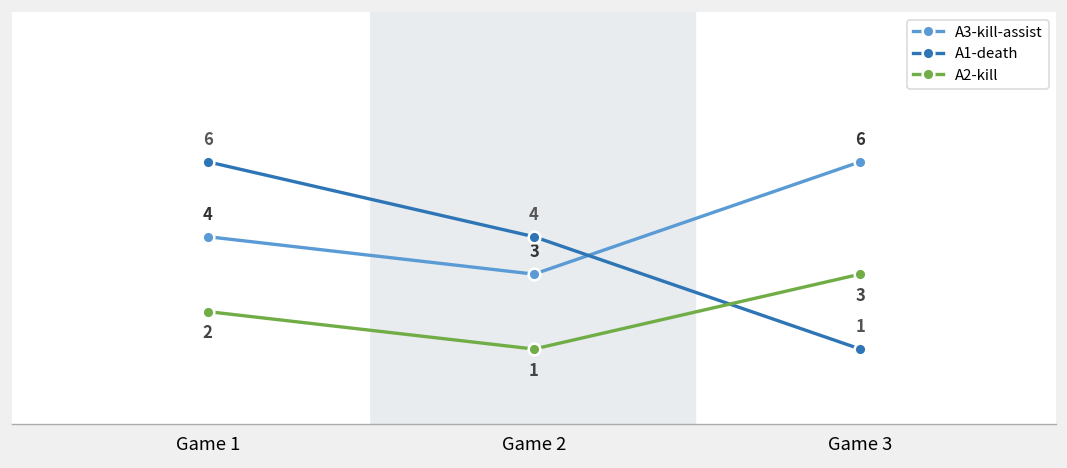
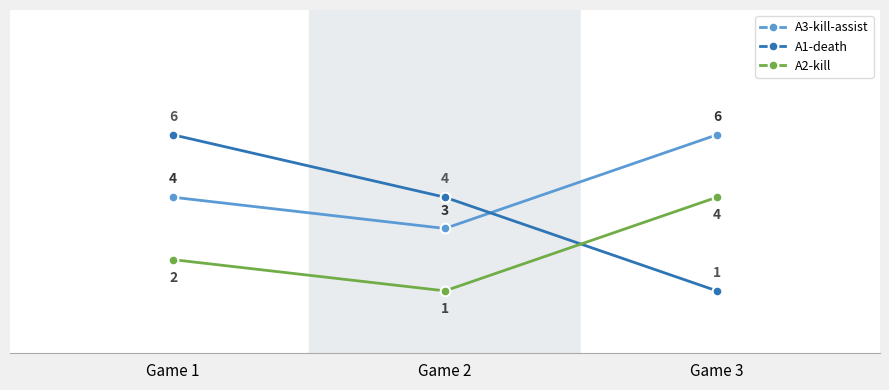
A2-kill, Game 3: 3 -> 4
